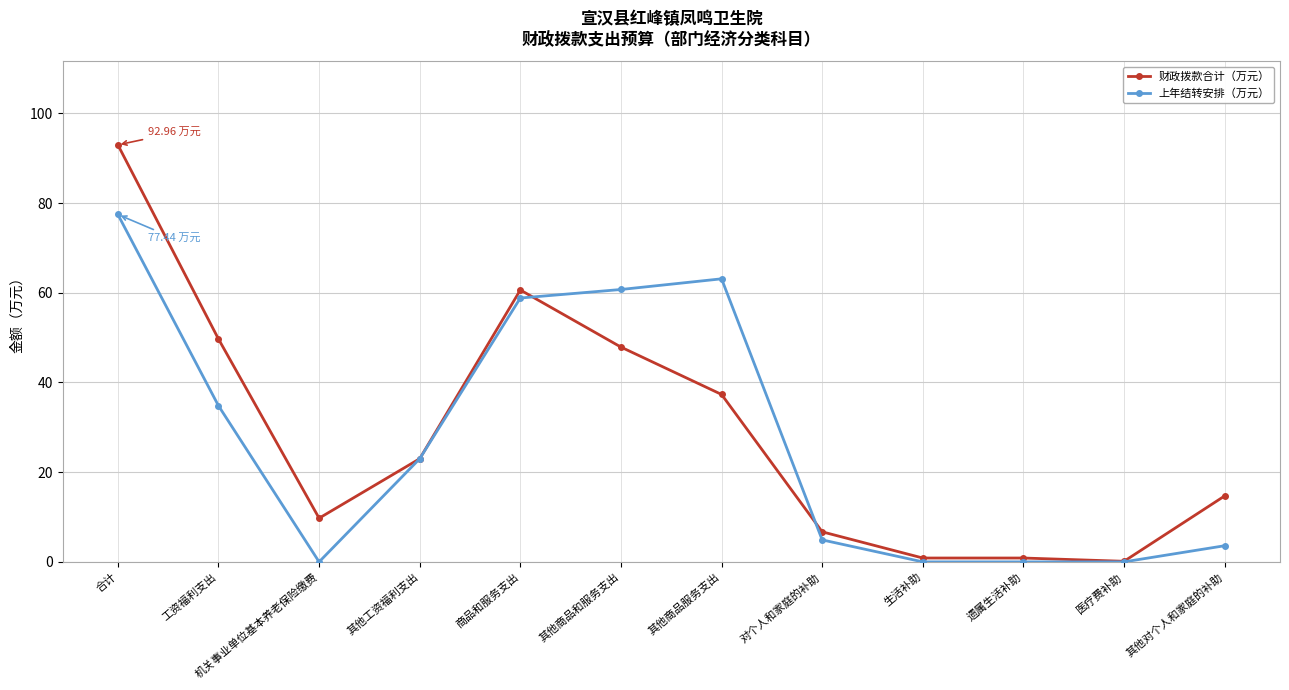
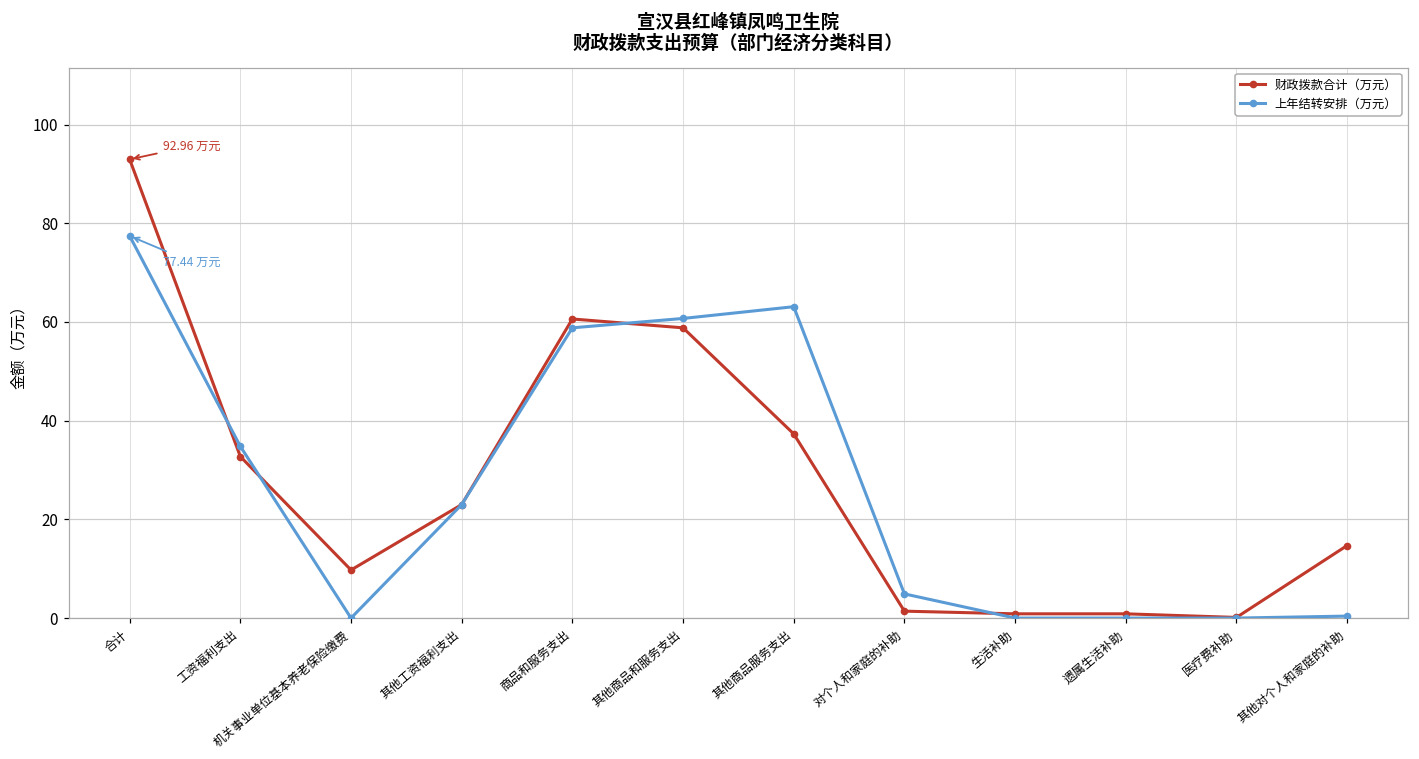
财政拨款合计（万元）, 工资福利支出: 50 -> 33
财政拨款合计（万元）, 其他商品和服务支出: 48 -> 59
财政拨款合计（万元）, 对个人和家庭的补助: 7 -> 1
上年结转安排（万元）, 其他对个人和家庭的补助: 4 -> 0
